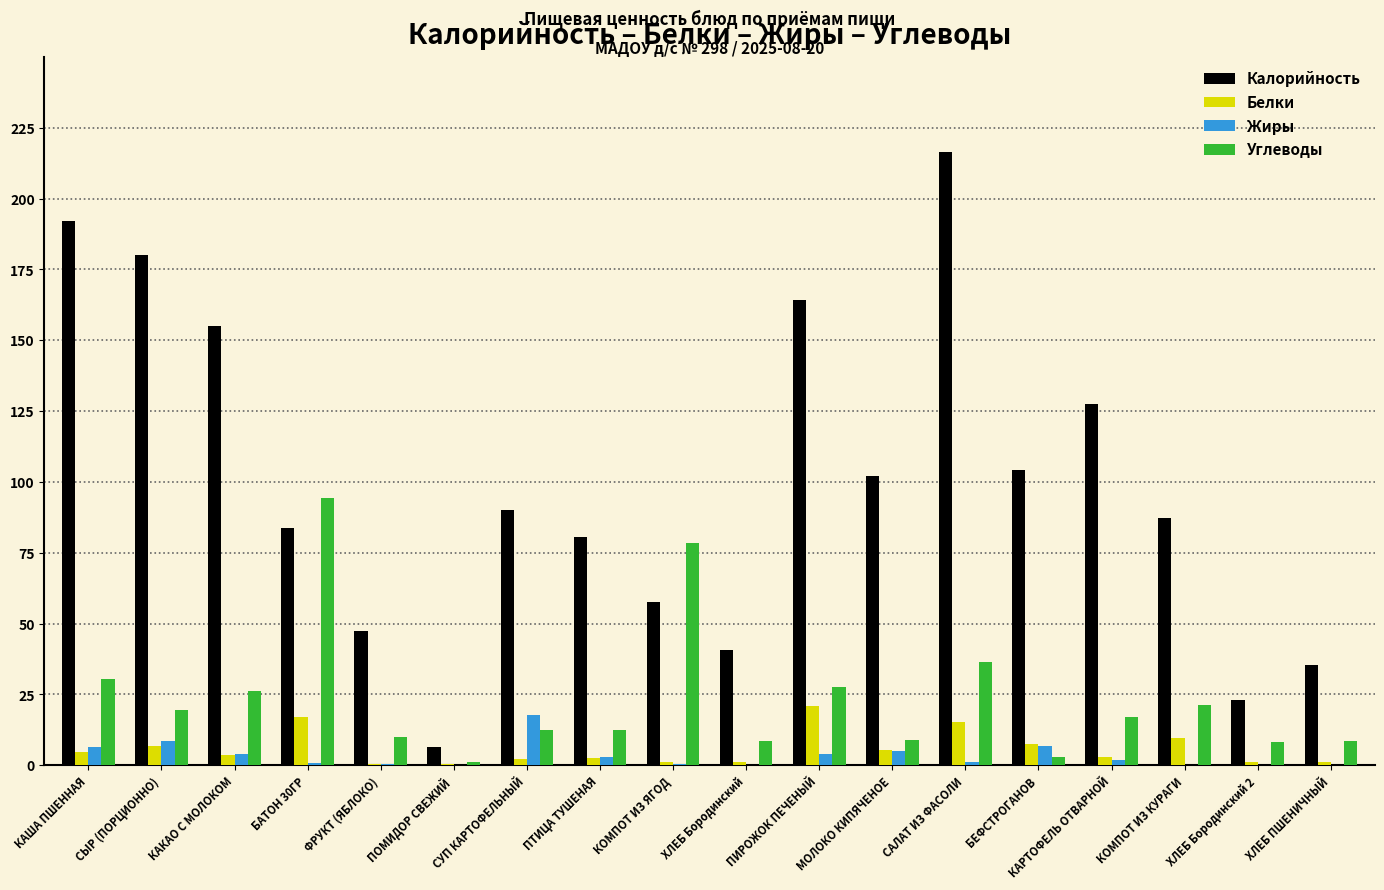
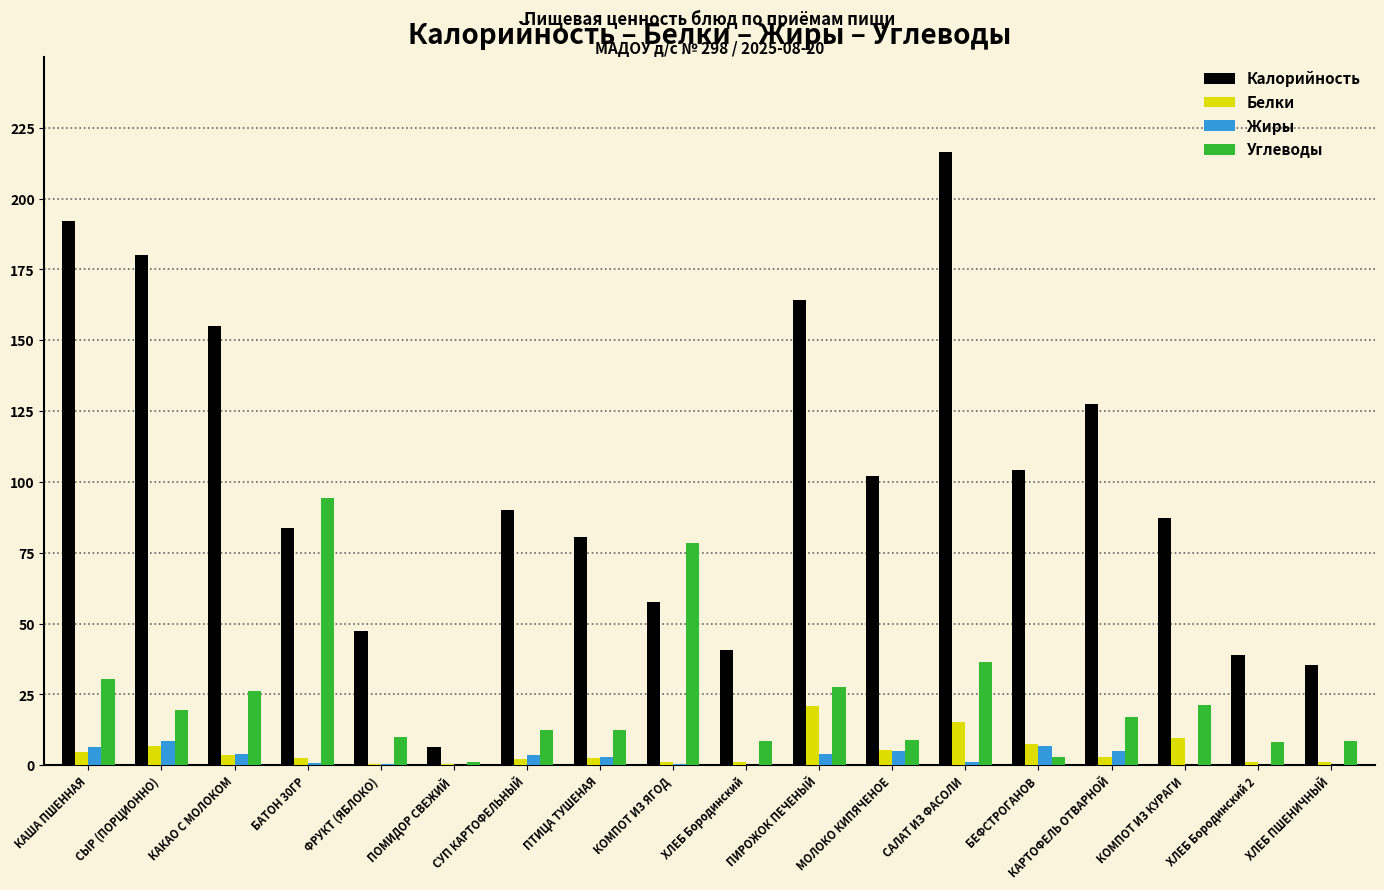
Белки, БАТОН 30ГР: 17 -> 2
Жиры, СУП КАРТОФЕЛЬНЫЙ: 18 -> 3
Жиры, КАРТОФЕЛЬ ОТВАРНОЙ: 2 -> 5
Калорийность, ХЛЕБ Бородинский 2: 23 -> 39
